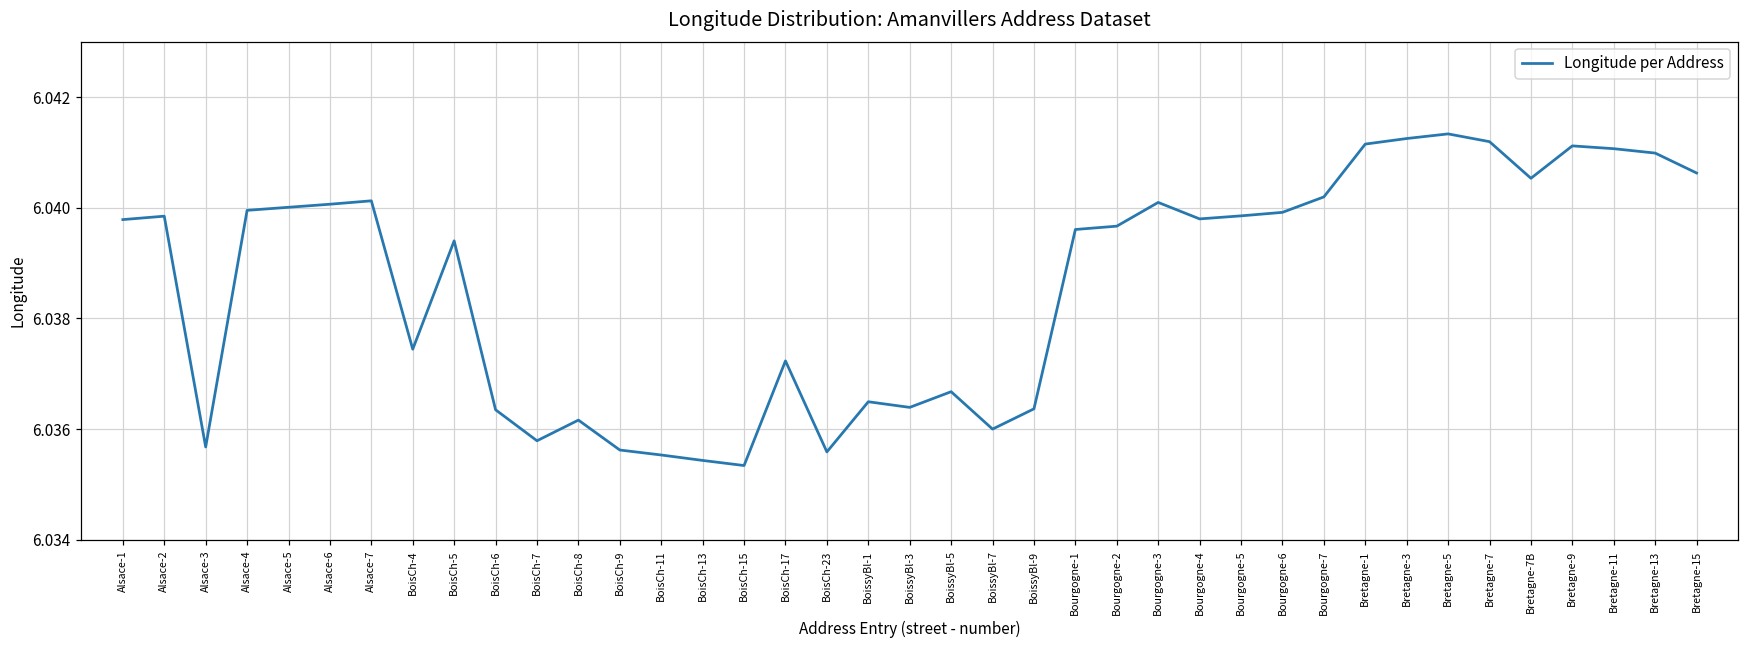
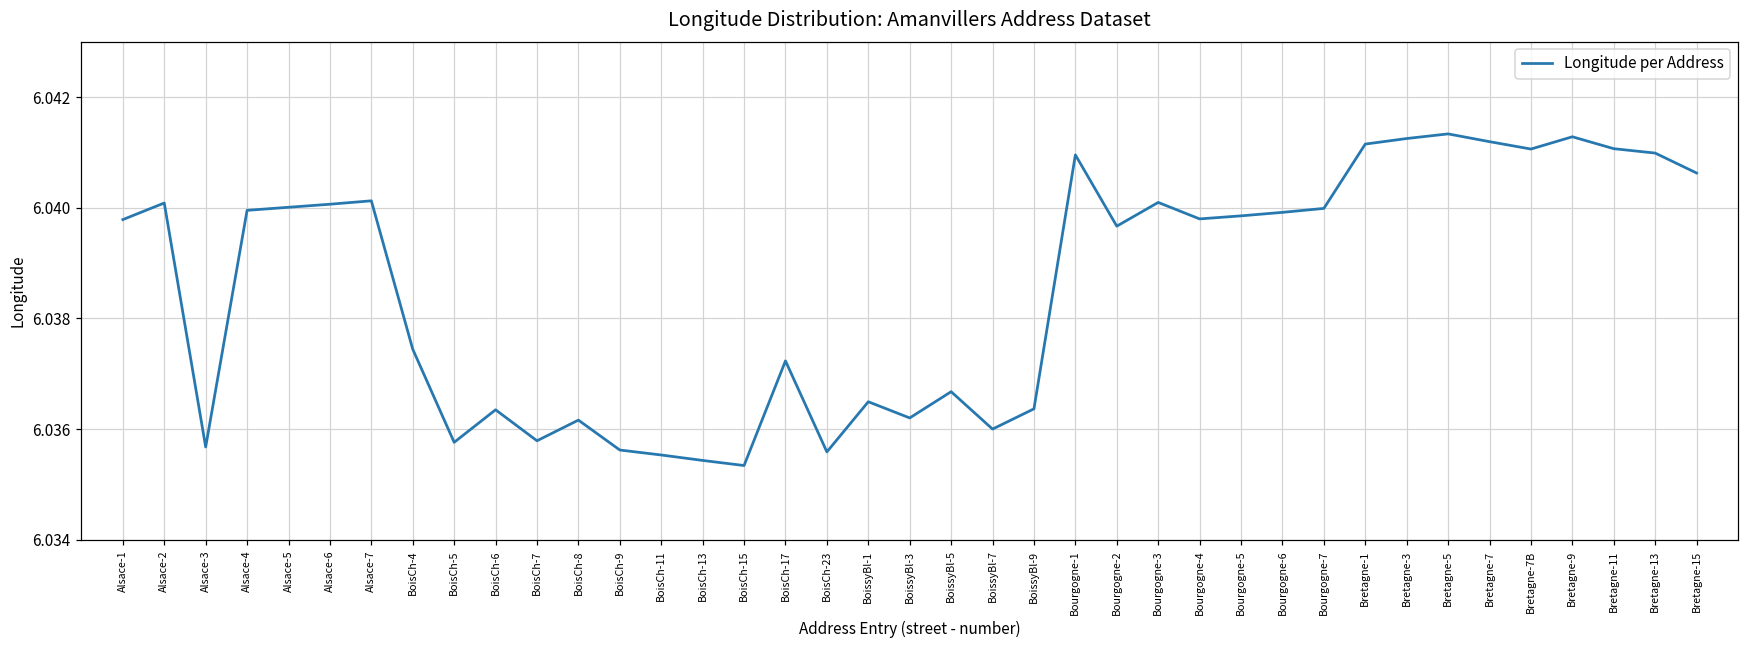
Alsace-2: 6.0398 -> 6.0401
BoisCh-5: 6.0394 -> 6.0358
BoissyBl-3: 6.0364 -> 6.0362
Bourgogne-1: 6.0396 -> 6.0410
Bourgogne-7: 6.0402 -> 6.0400
Bretagne-7B: 6.0405 -> 6.0411
Bretagne-9: 6.0411 -> 6.0413
